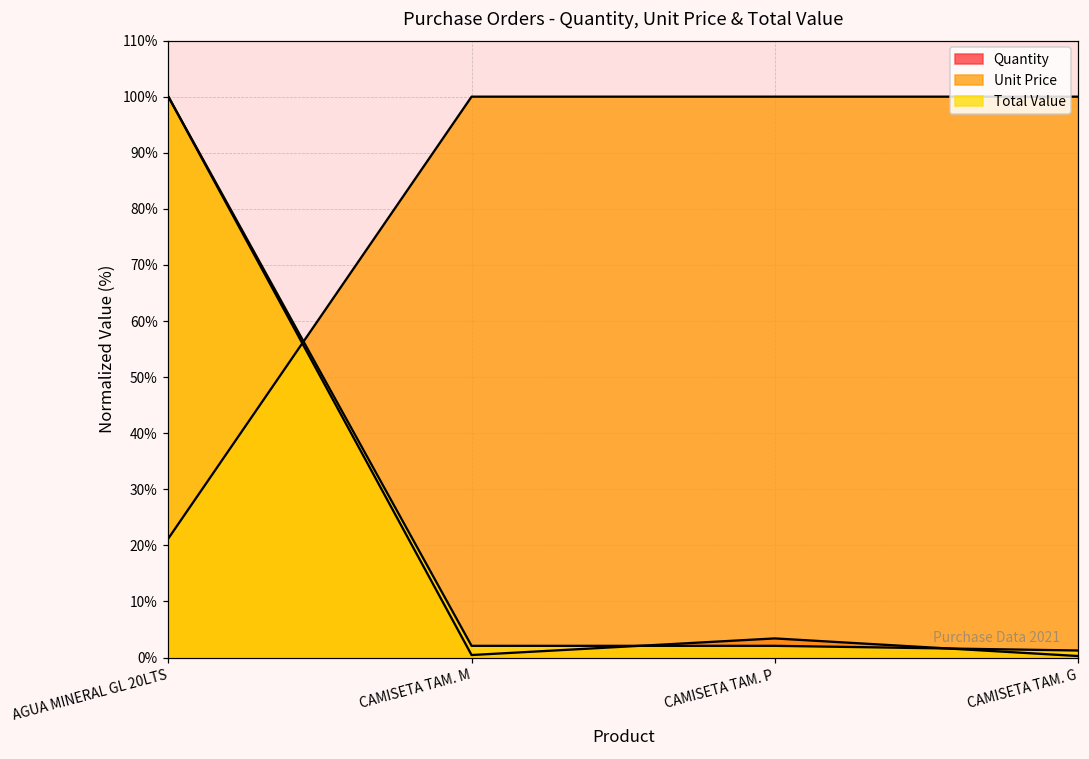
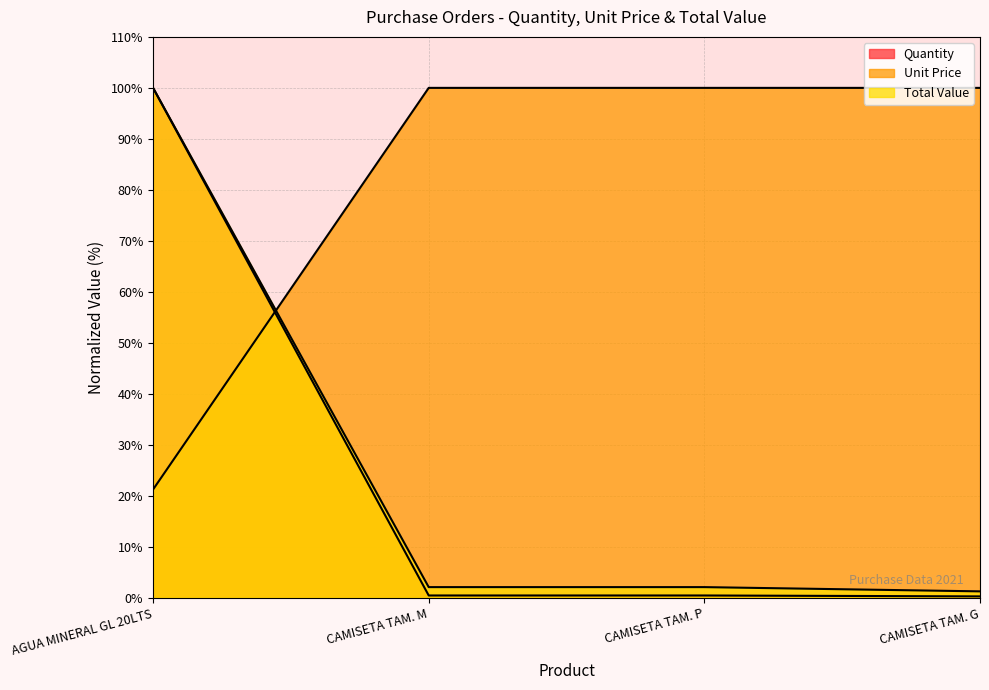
Quantity, CAMISETA TAM. P: 3% -> 0%
